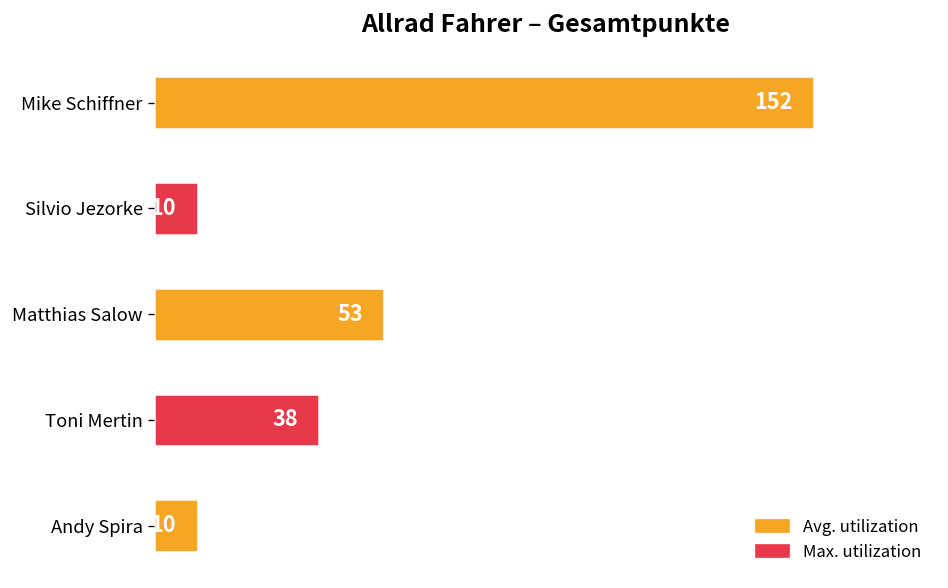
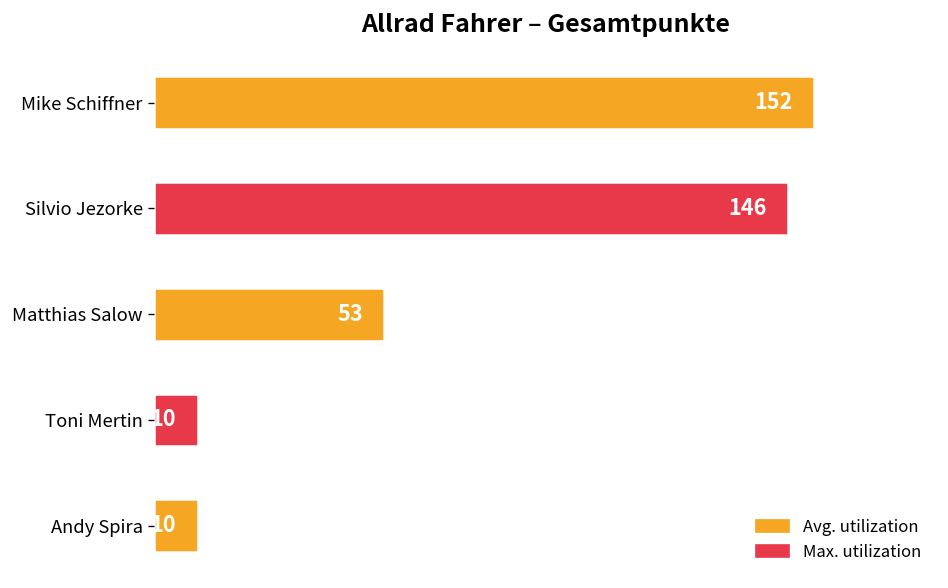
Silvio Jezorke: 10 -> 146
Toni Mertin: 38 -> 10
